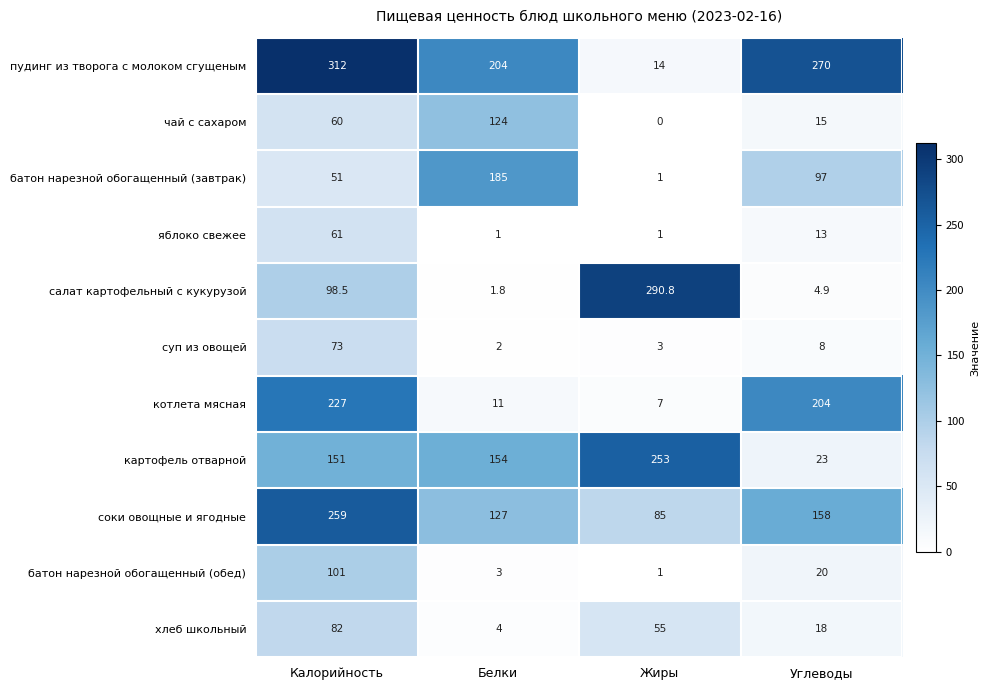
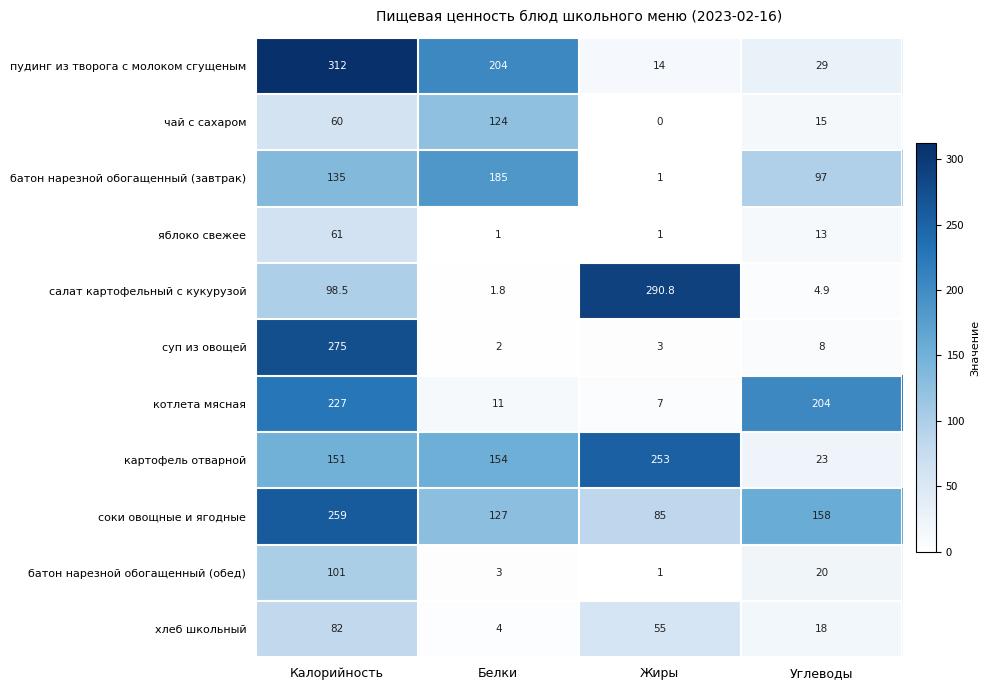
пудинг из творога с молоком сгущеным, Углеводы: 270 -> 29
батон нарезной обогащенный (завтрак), Калорийность: 51 -> 135
суп из овощей, Калорийность: 73 -> 275
